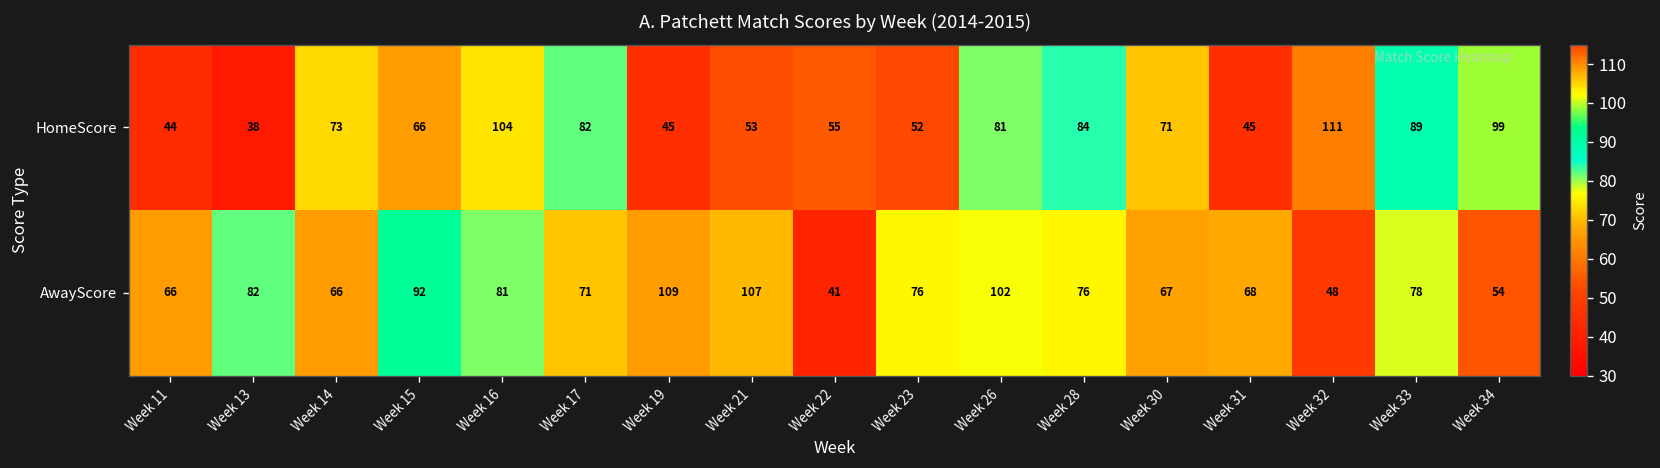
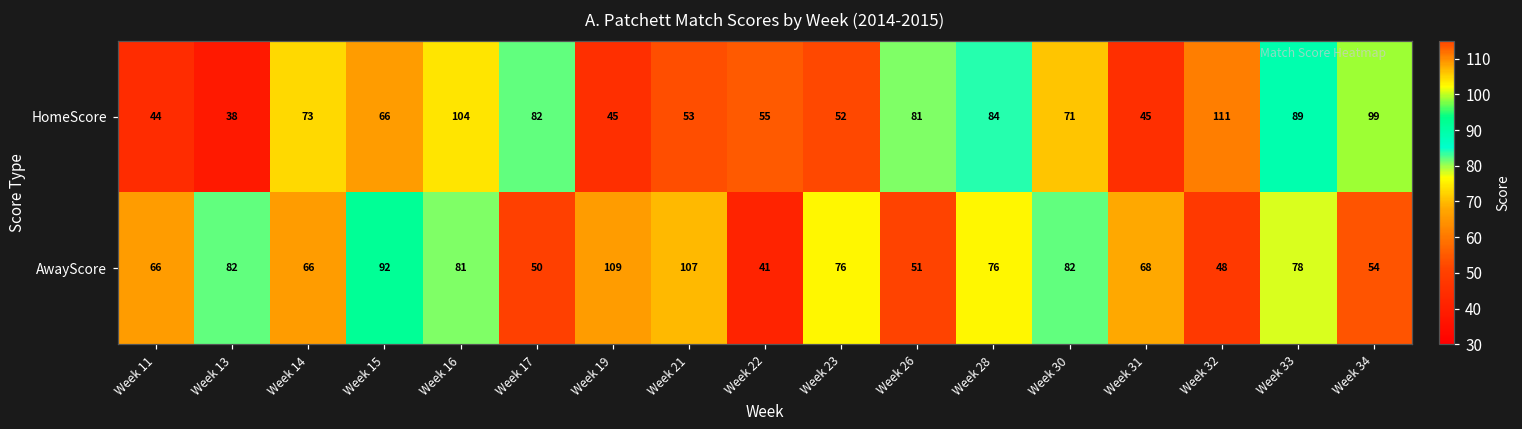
AwayScore, Week 17: 71 -> 50
AwayScore, Week 26: 102 -> 51
AwayScore, Week 30: 67 -> 82
